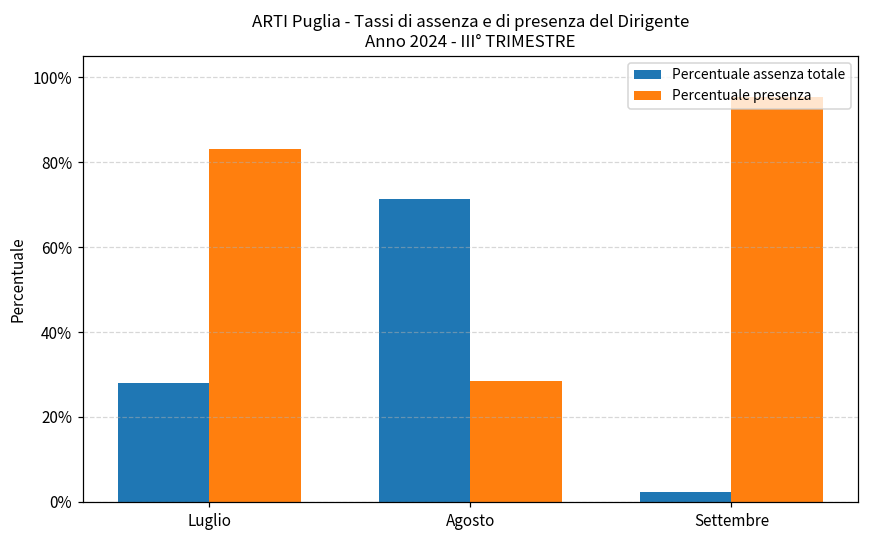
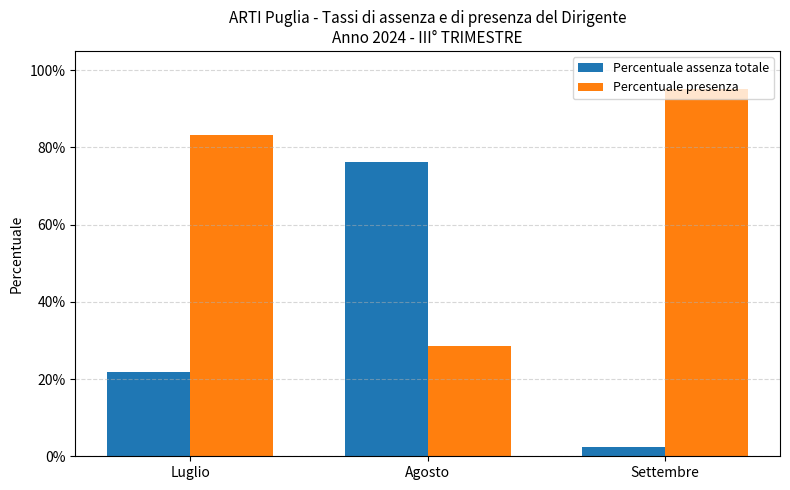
Percentuale assenza totale, Luglio: 28% -> 22%
Percentuale assenza totale, Agosto: 71% -> 76%
